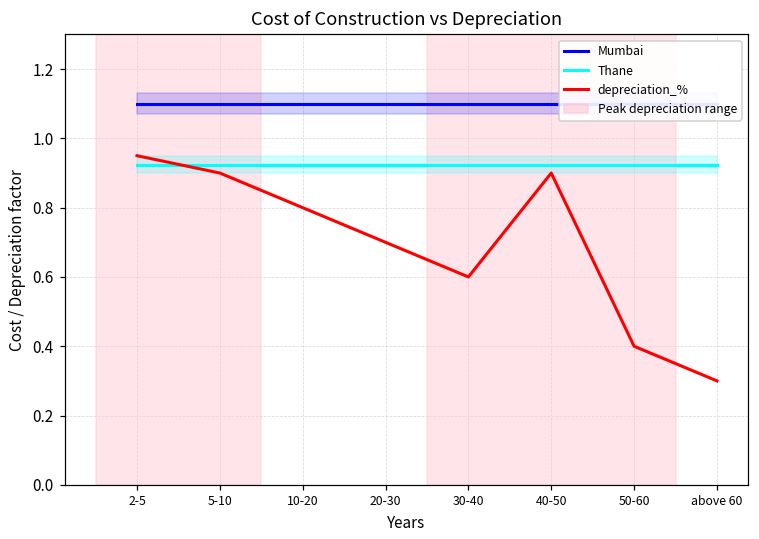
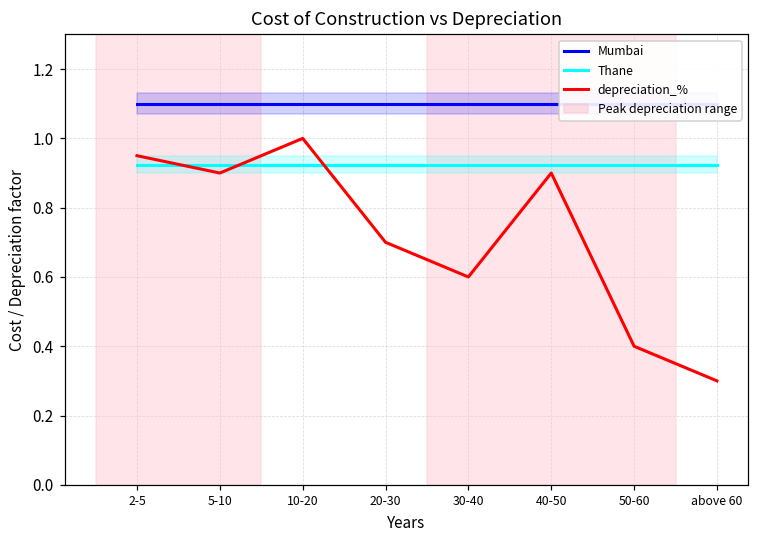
depreciation_%, 10-20: 0.8 -> 1.0
